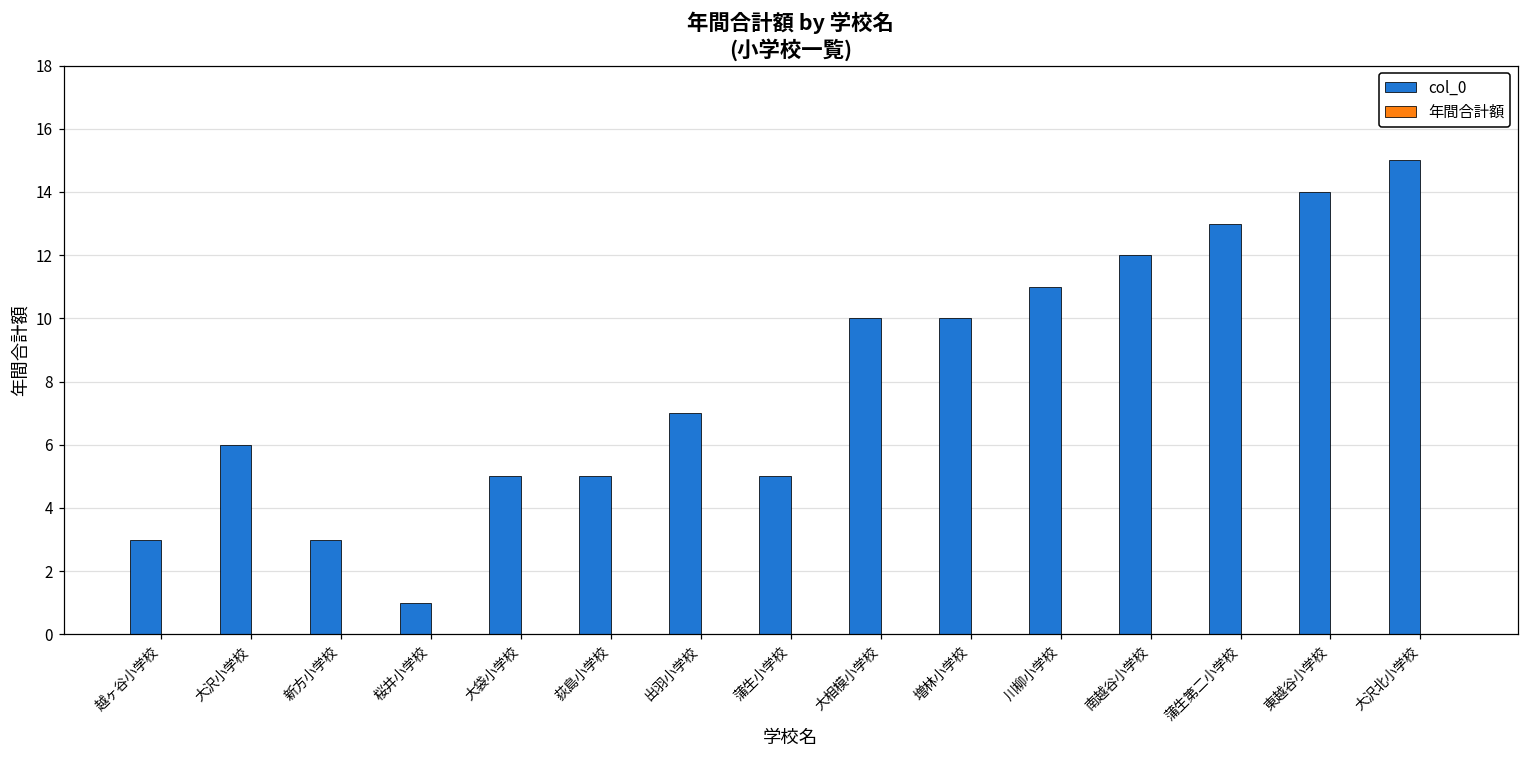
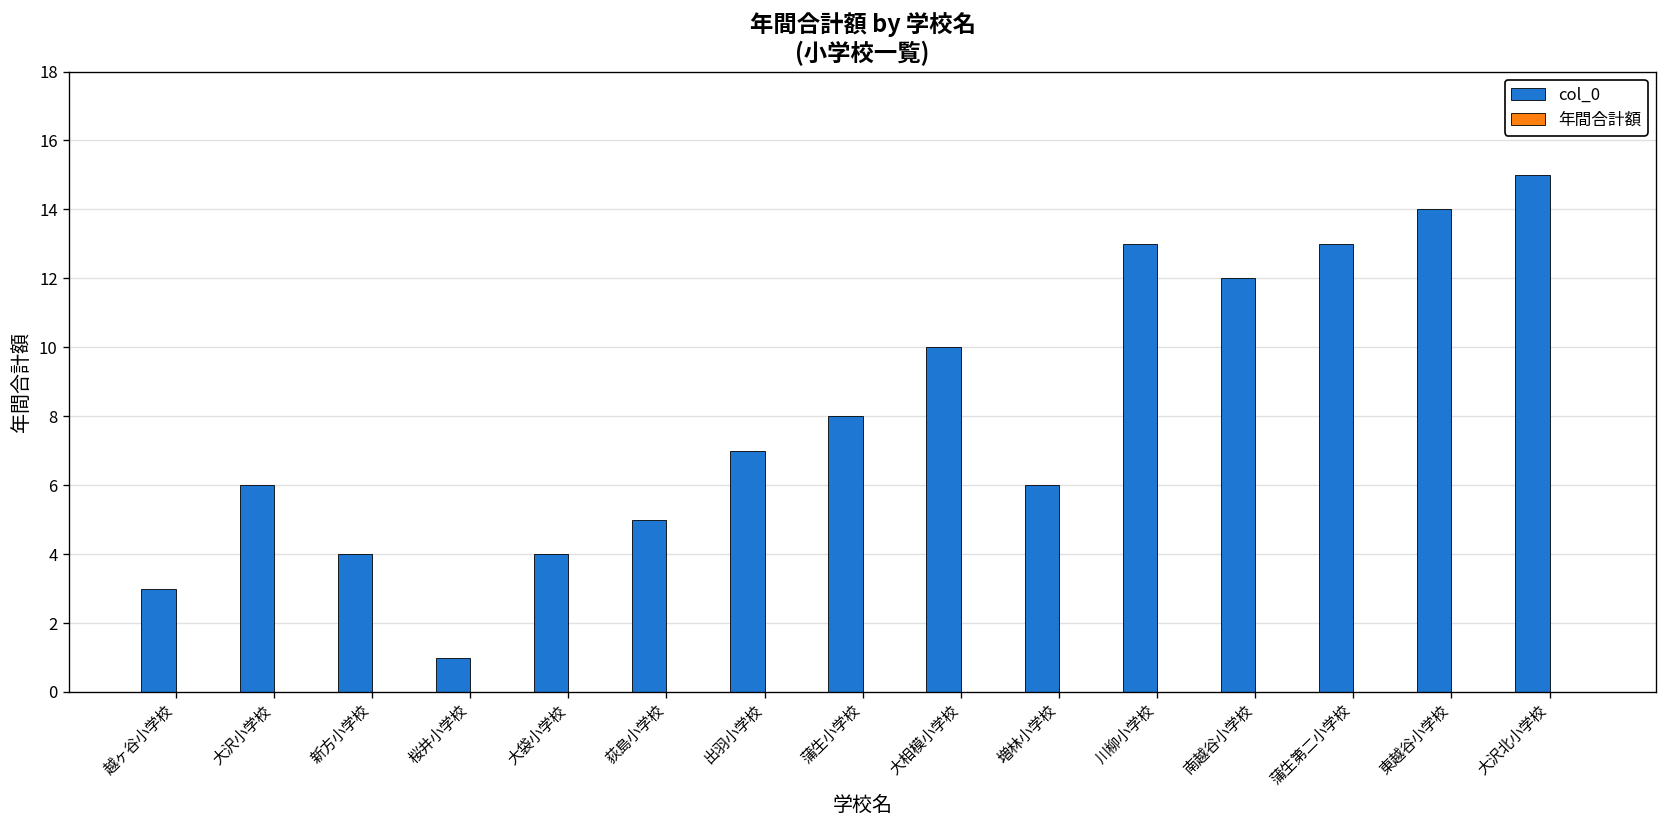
col_0, 新方小学校: 3 -> 4
col_0, 大袋小学校: 5 -> 4
col_0, 蒲生小学校: 5 -> 8
col_0, 増林小学校: 10 -> 6
col_0, 川柳小学校: 11 -> 13
